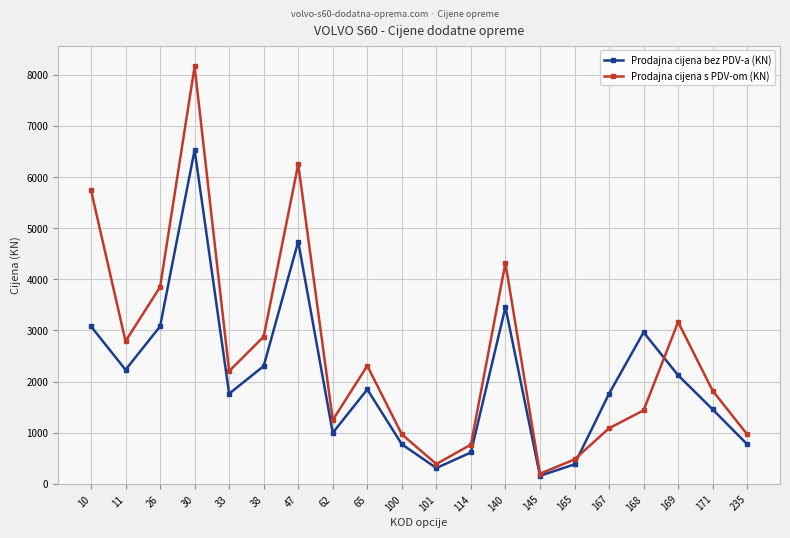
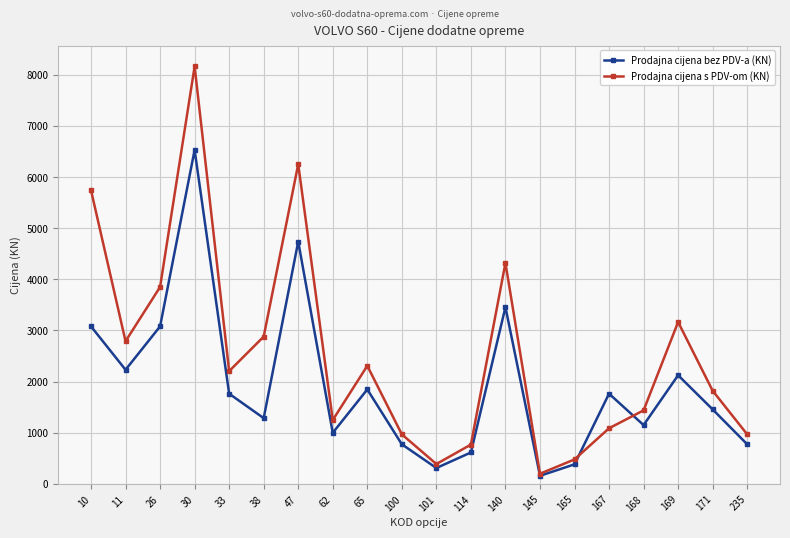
Prodajna cijena bez PDV-a (KN), 38: 2300 -> 1300
Prodajna cijena bez PDV-a (KN), 168: 3000 -> 1200
